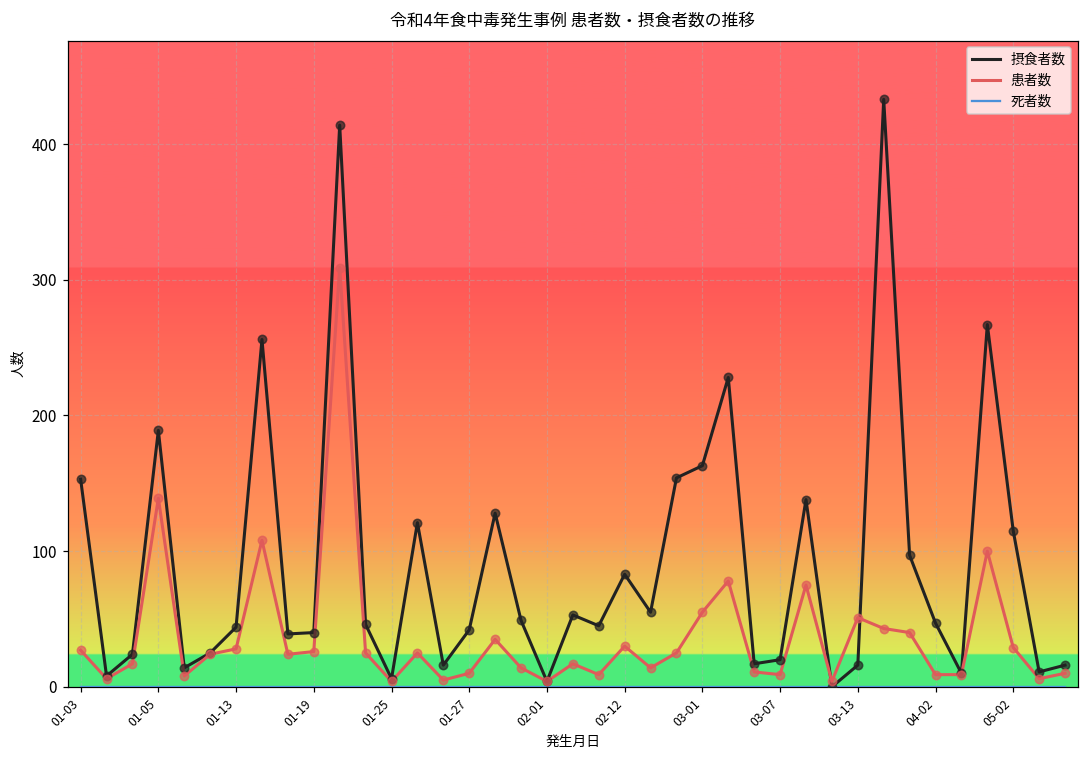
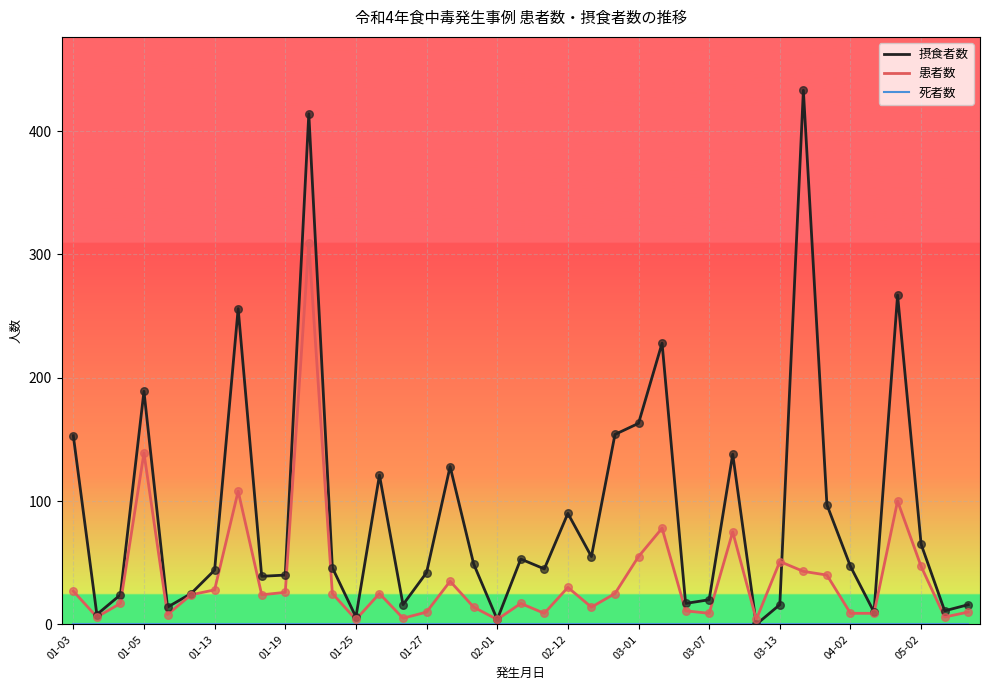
摂食者数, 02-12: 83 -> 90
摂食者数, 05-02: 115 -> 65
患者数, 05-02: 29 -> 47
